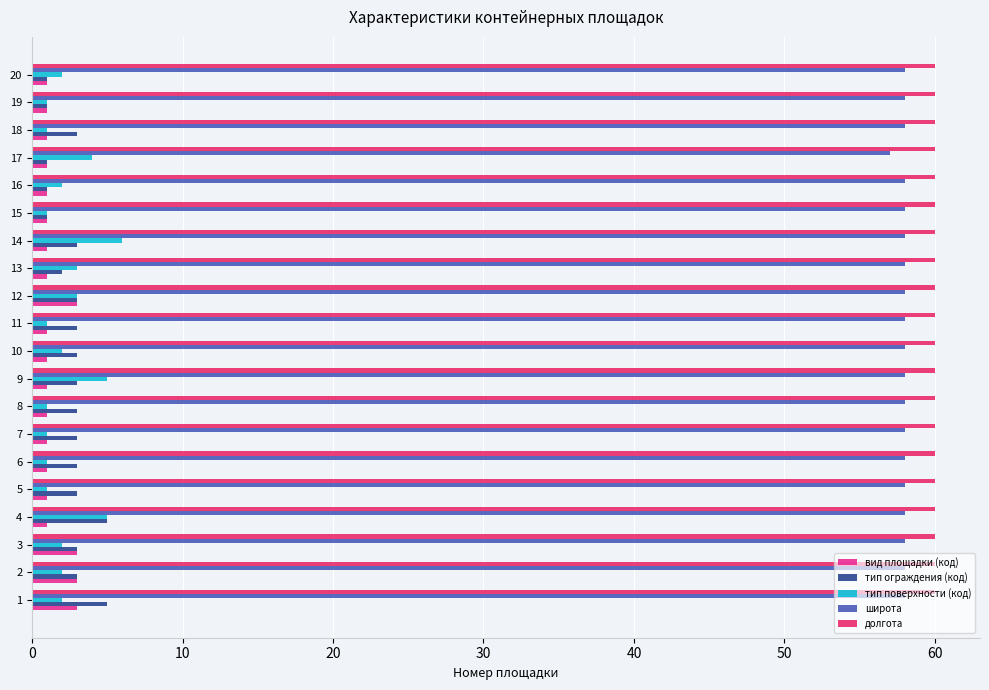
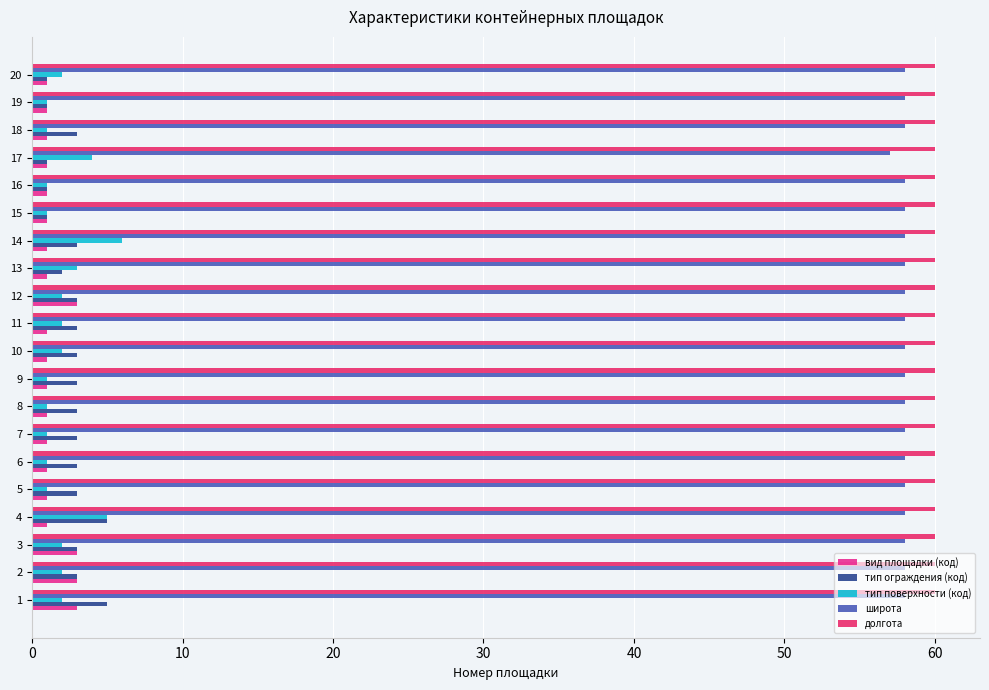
тип поверхности (код), 16: 2 -> 1
тип поверхности (код), 12: 3 -> 2
тип поверхности (код), 11: 1 -> 2
тип поверхности (код), 9: 5 -> 1
